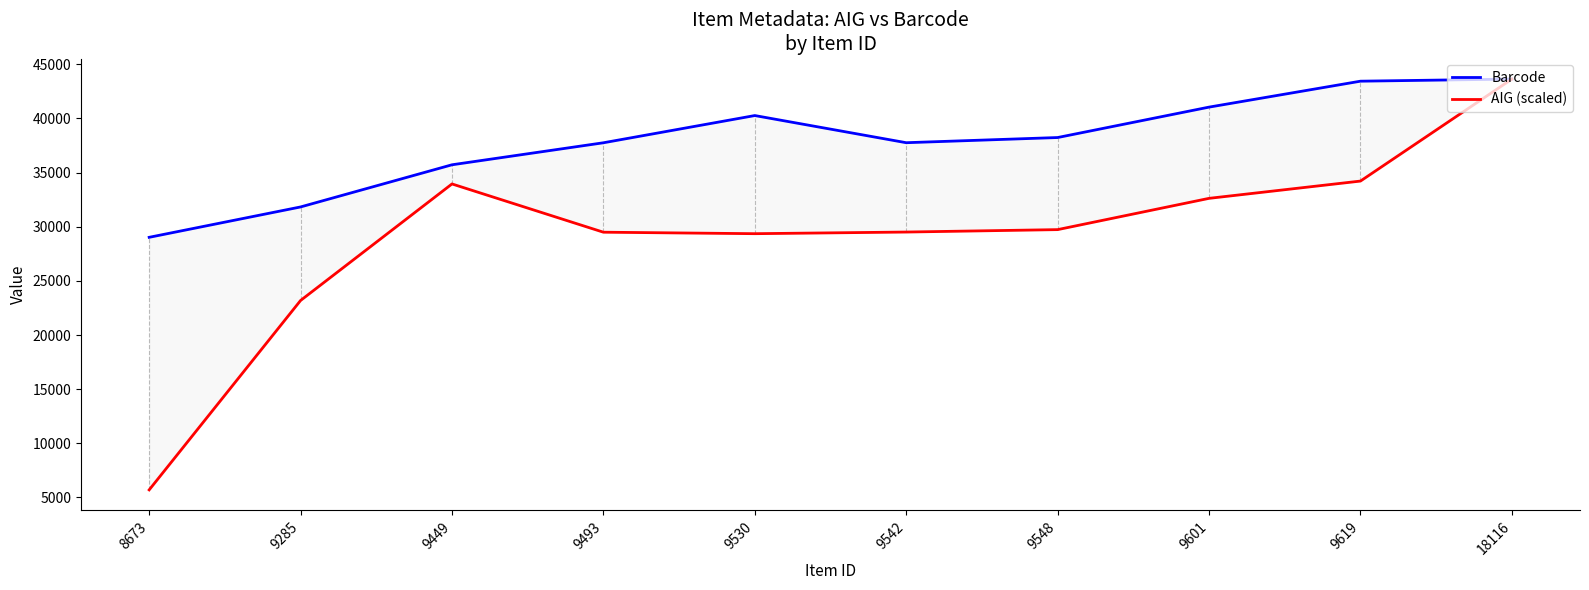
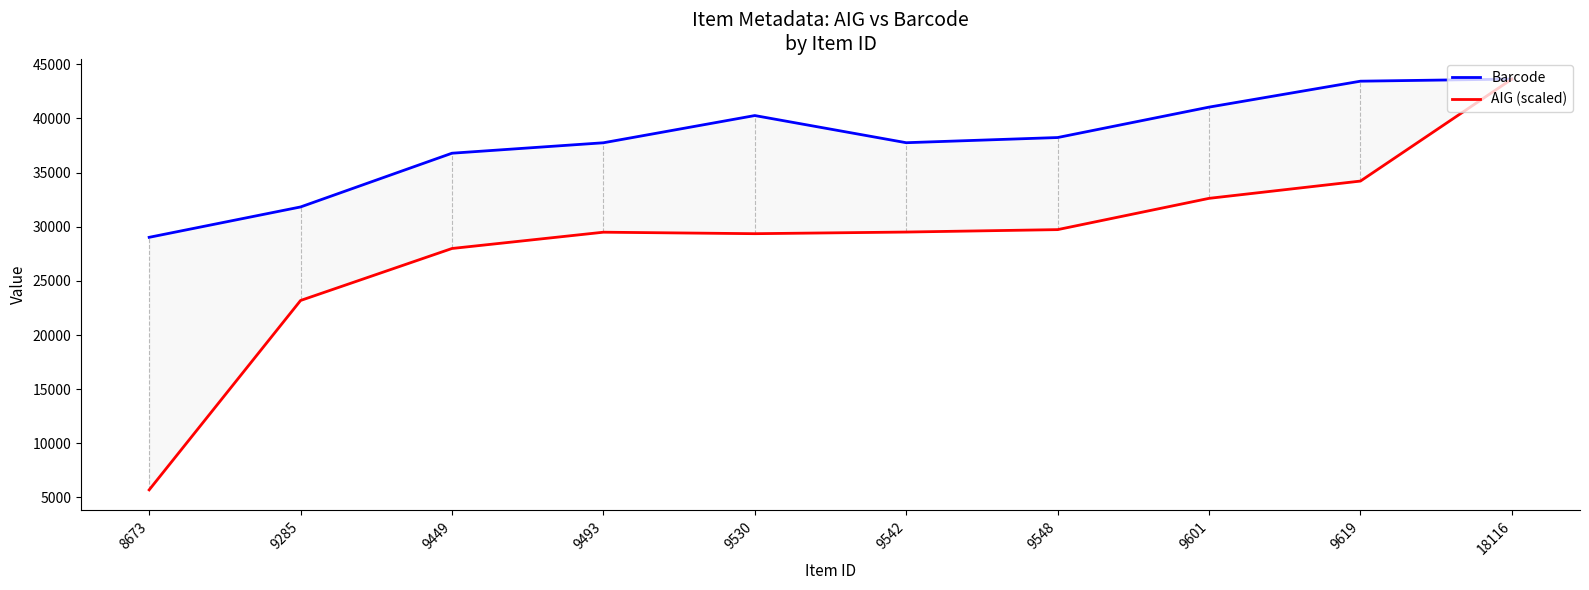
Barcode, 9449: 35700 -> 36800
AIG (scaled), 9449: 34000 -> 28000
